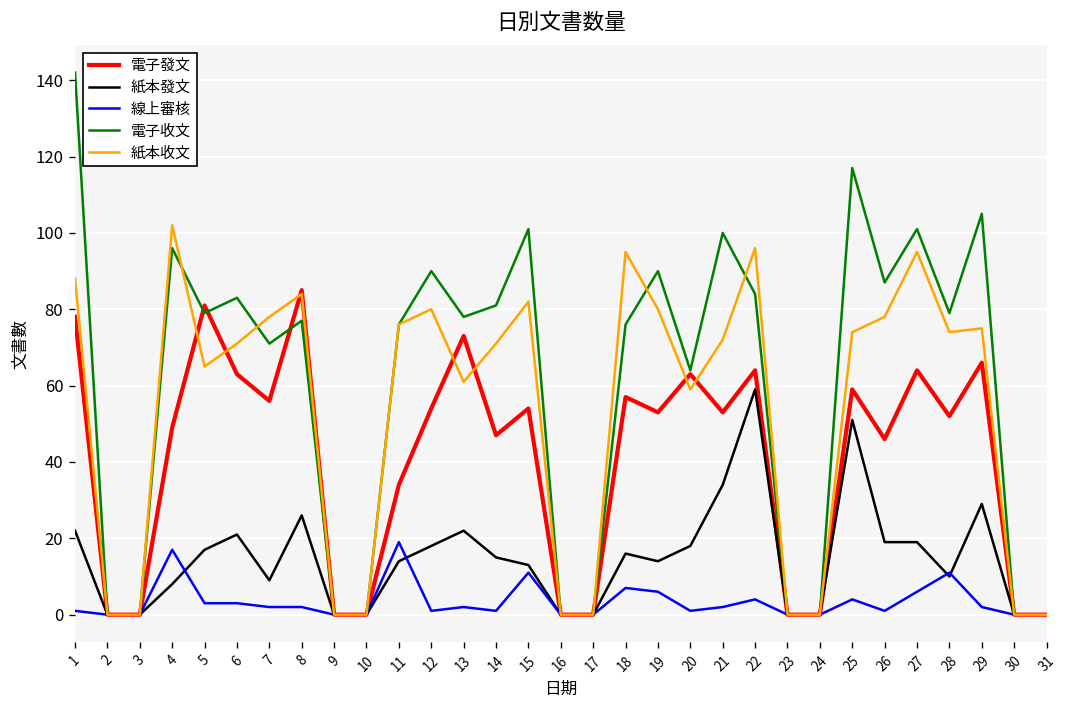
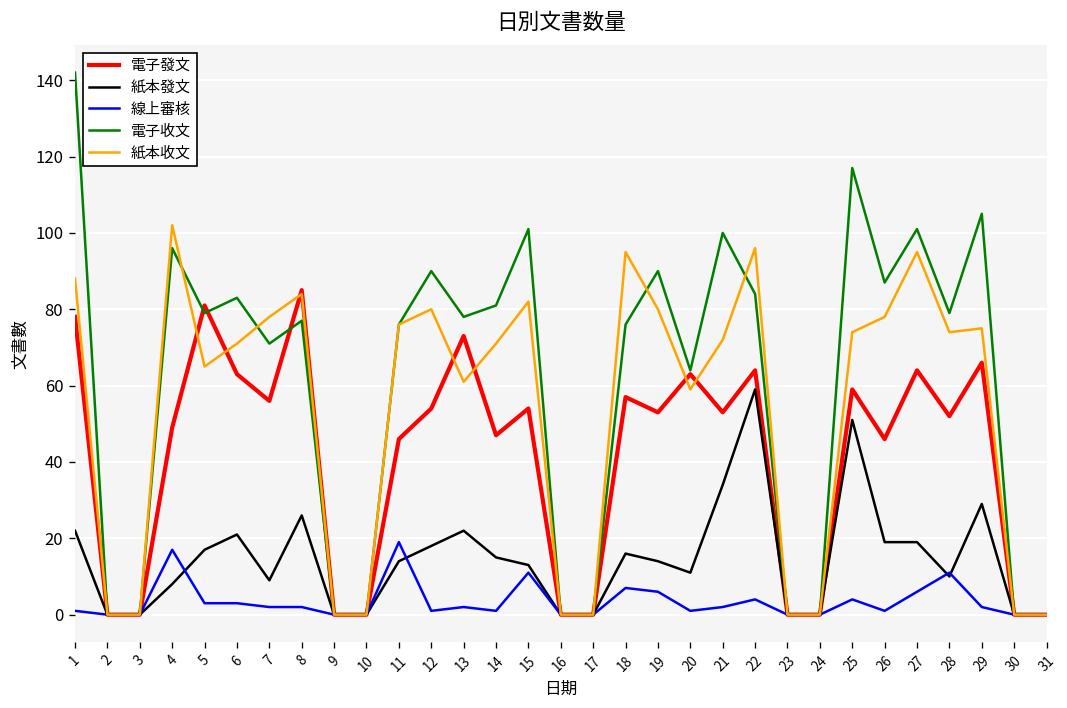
電子發文, 11: 34 -> 46
紙本發文, 20: 18 -> 11
